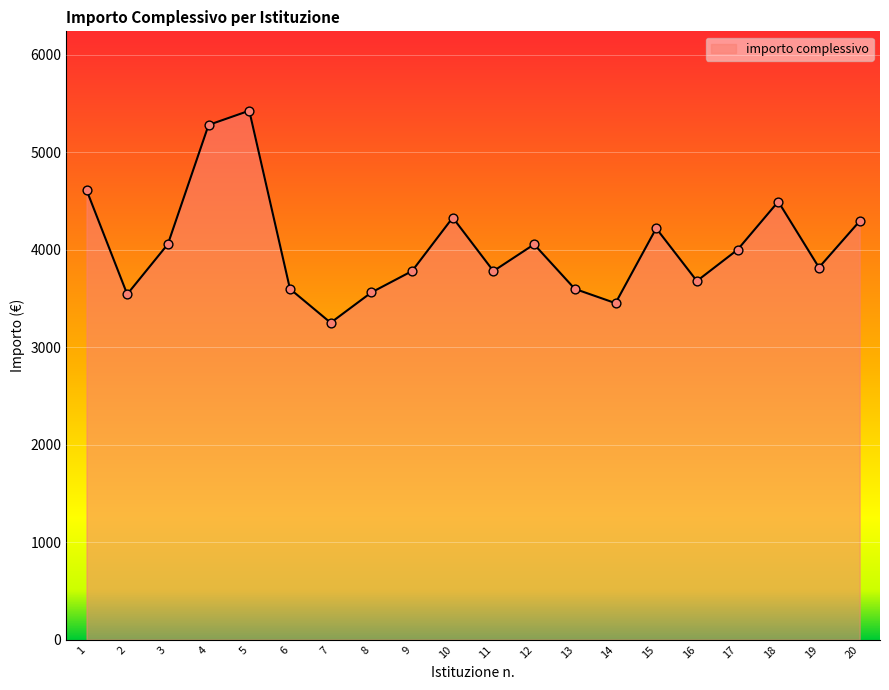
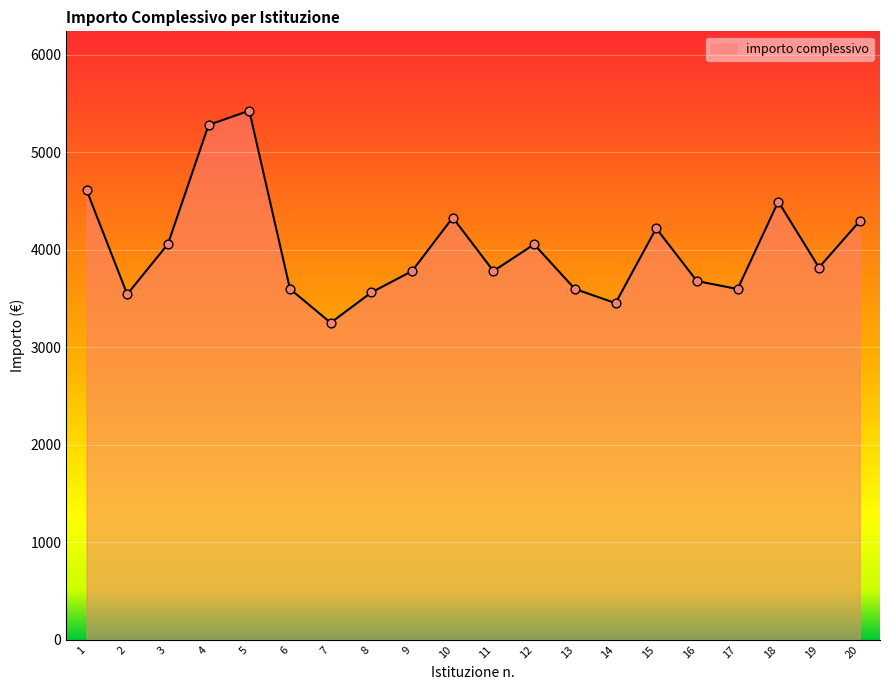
17: 4000 -> 3600
